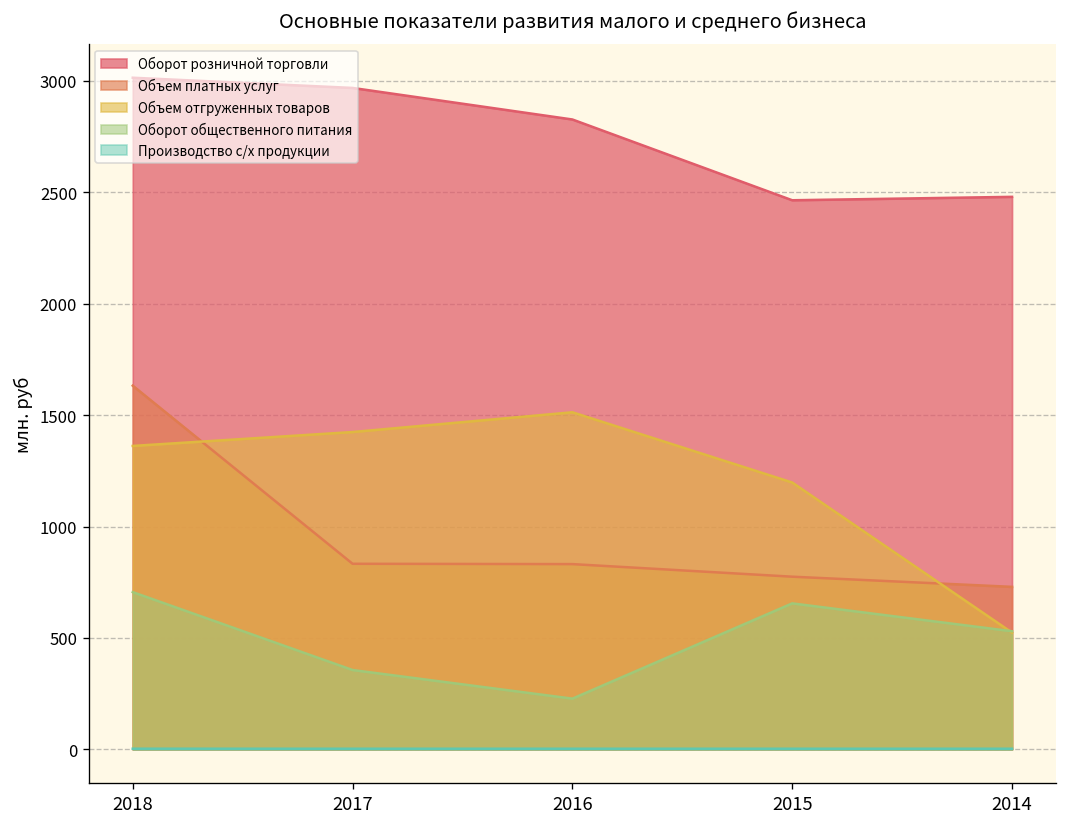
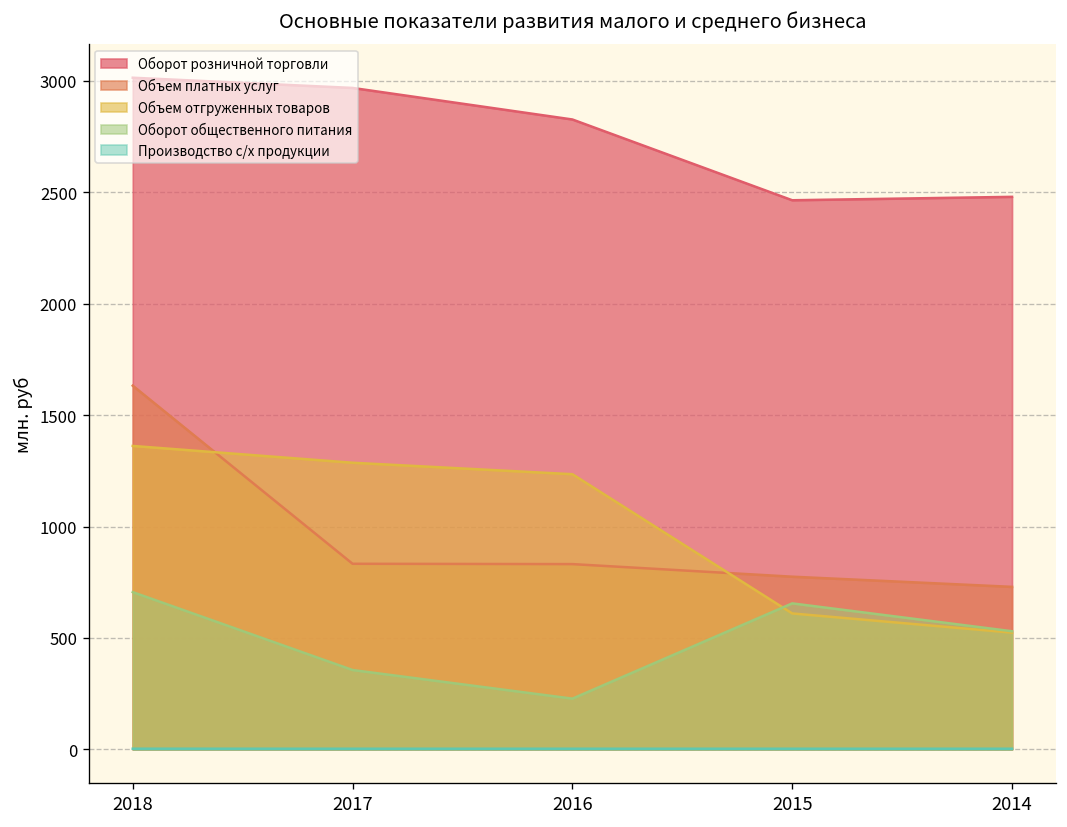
Объем отгруженных товаров, 2017: 1420 -> 1290
Объем отгруженных товаров, 2016: 1510 -> 1230
Объем отгруженных товаров, 2015: 1200 -> 610
